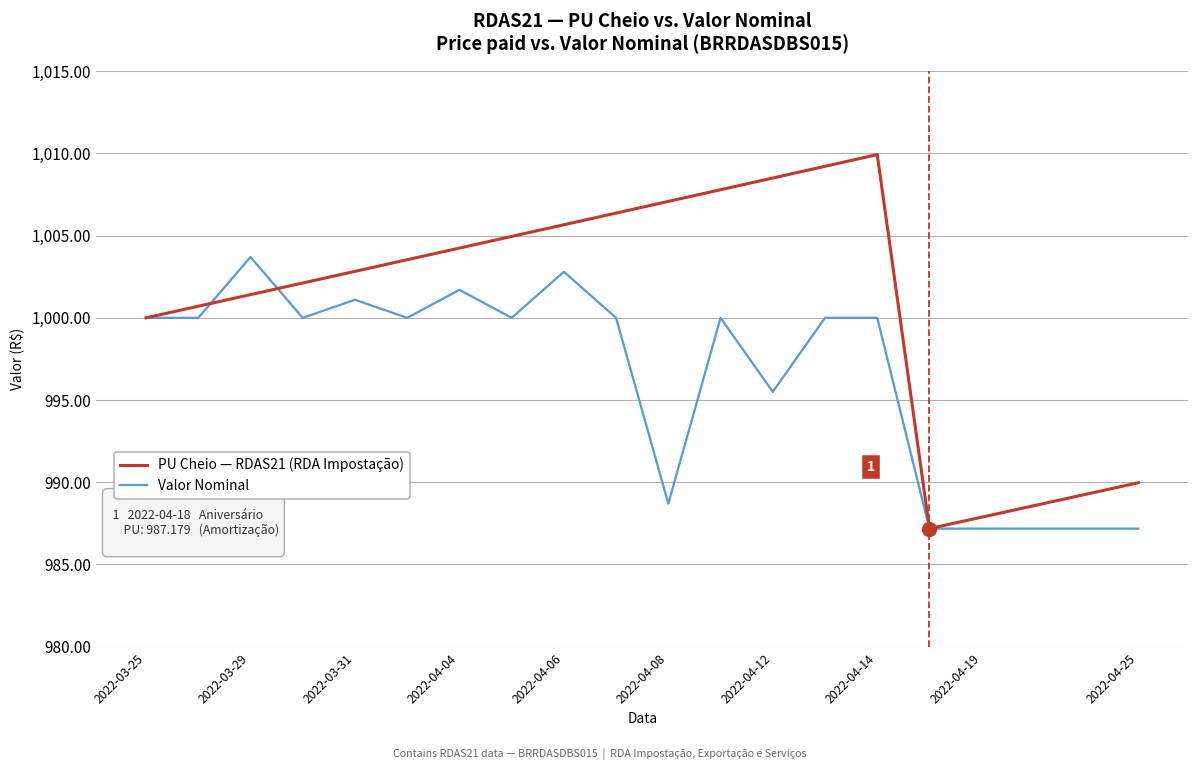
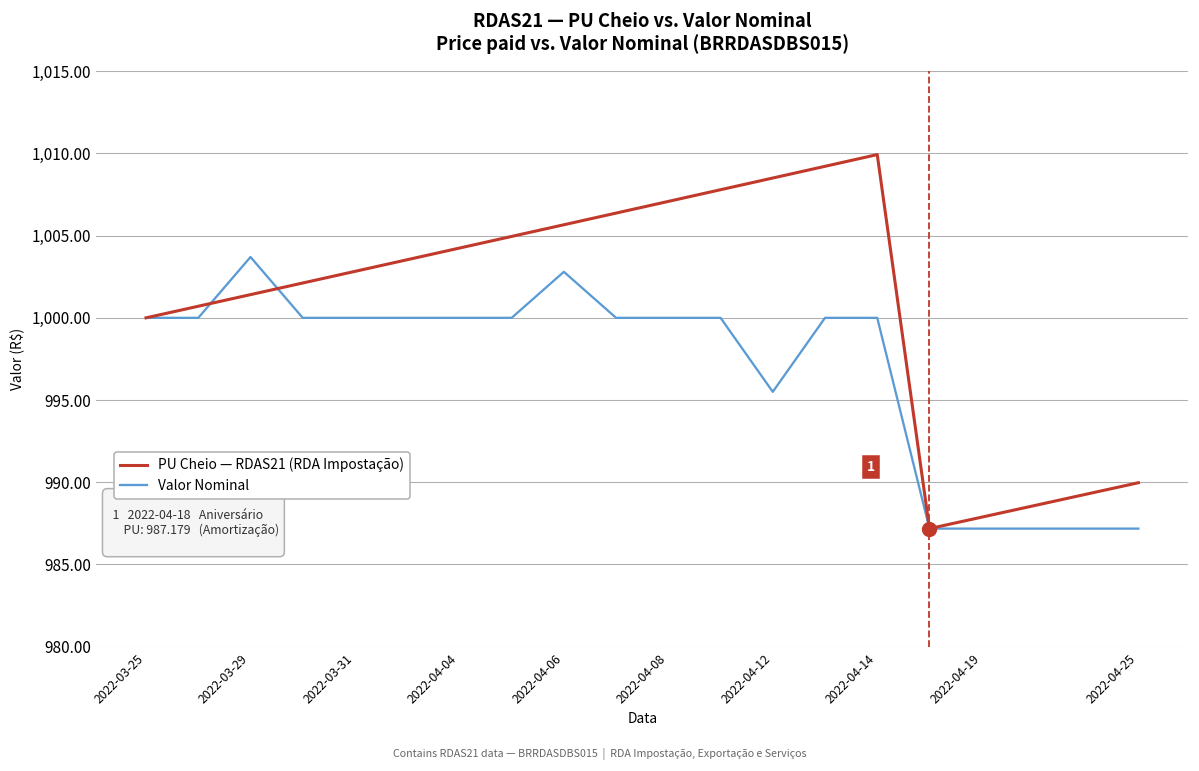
Valor Nominal, 2022-03-31: 1,001.1 -> 1,000.0
Valor Nominal, 2022-04-04: 1,001.7 -> 1,000.0
Valor Nominal, 2022-04-08: 988.7 -> 1,000.0
